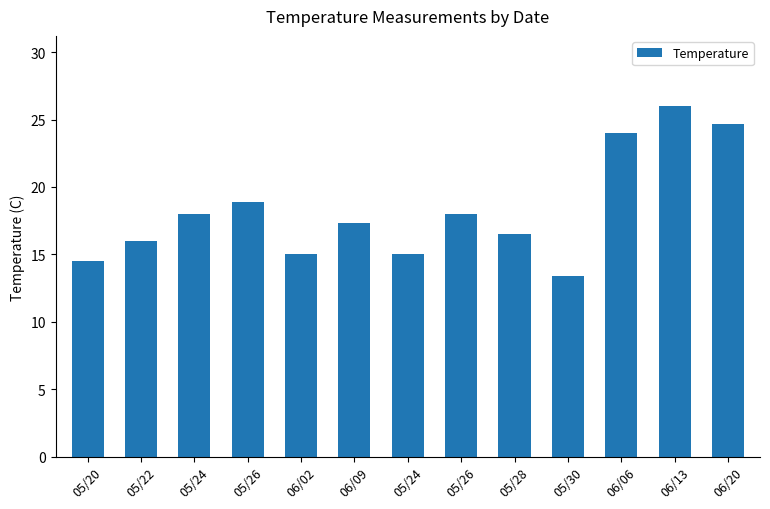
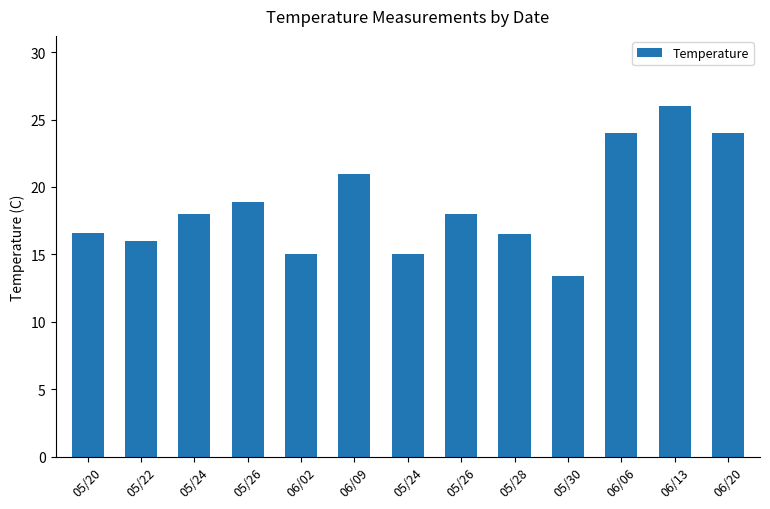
05/20: 14.5 -> 16.6
06/09: 17.3 -> 21.0
06/20: 24.7 -> 24.0
